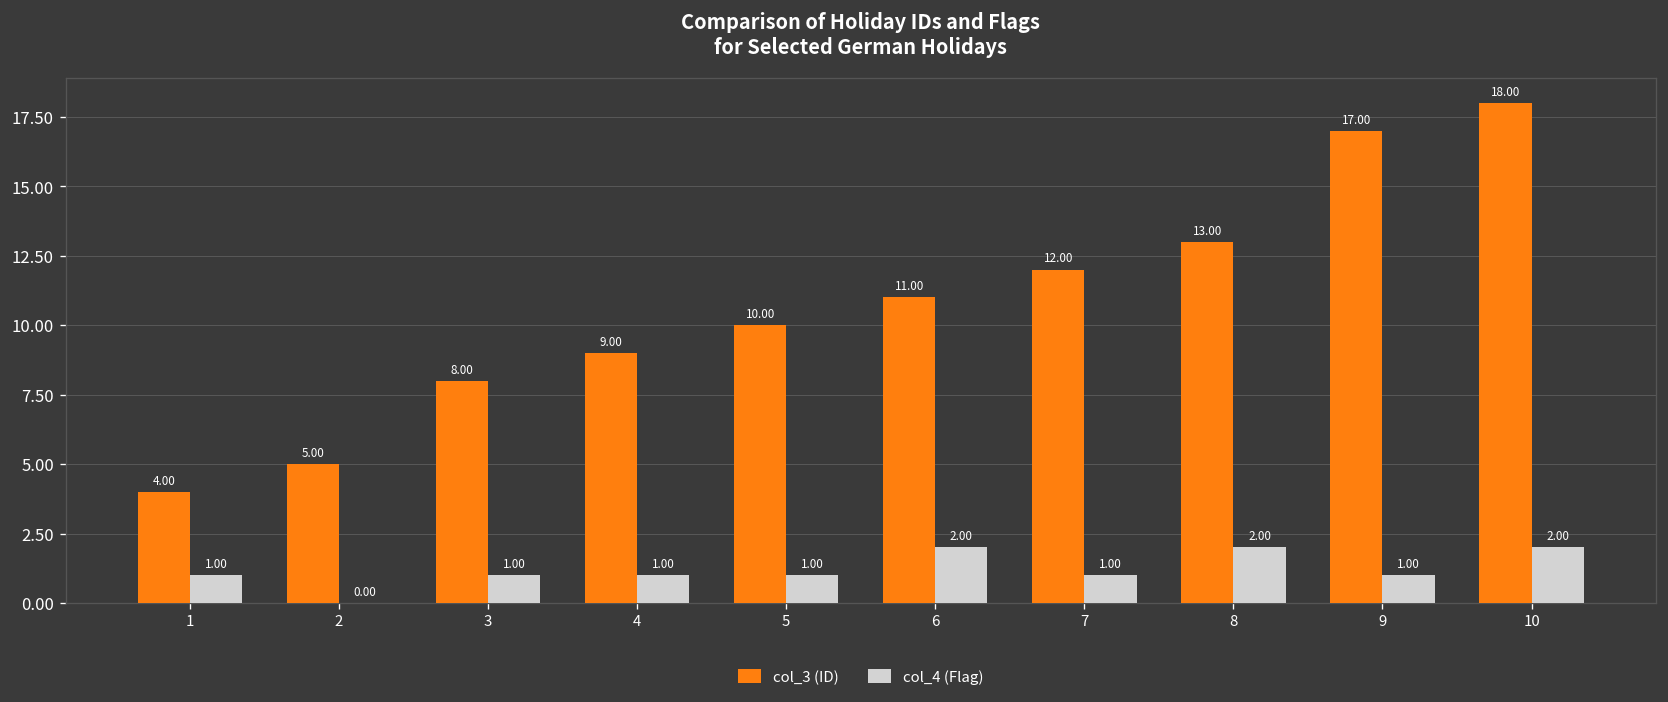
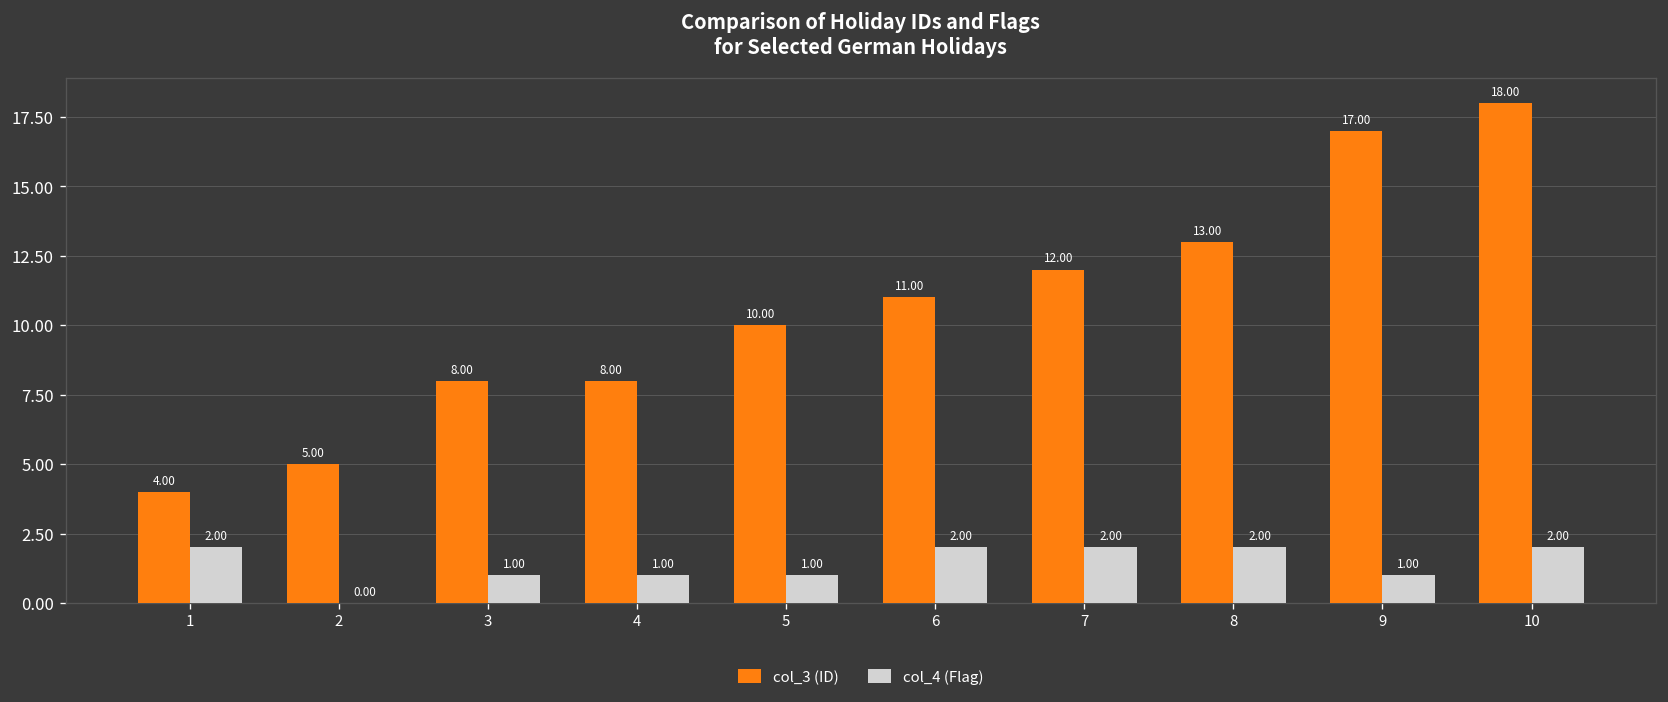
col_4 (Flag), 1: 1.00 -> 2.00
col_3 (ID), 4: 9.00 -> 8.00
col_4 (Flag), 7: 1.00 -> 2.00
